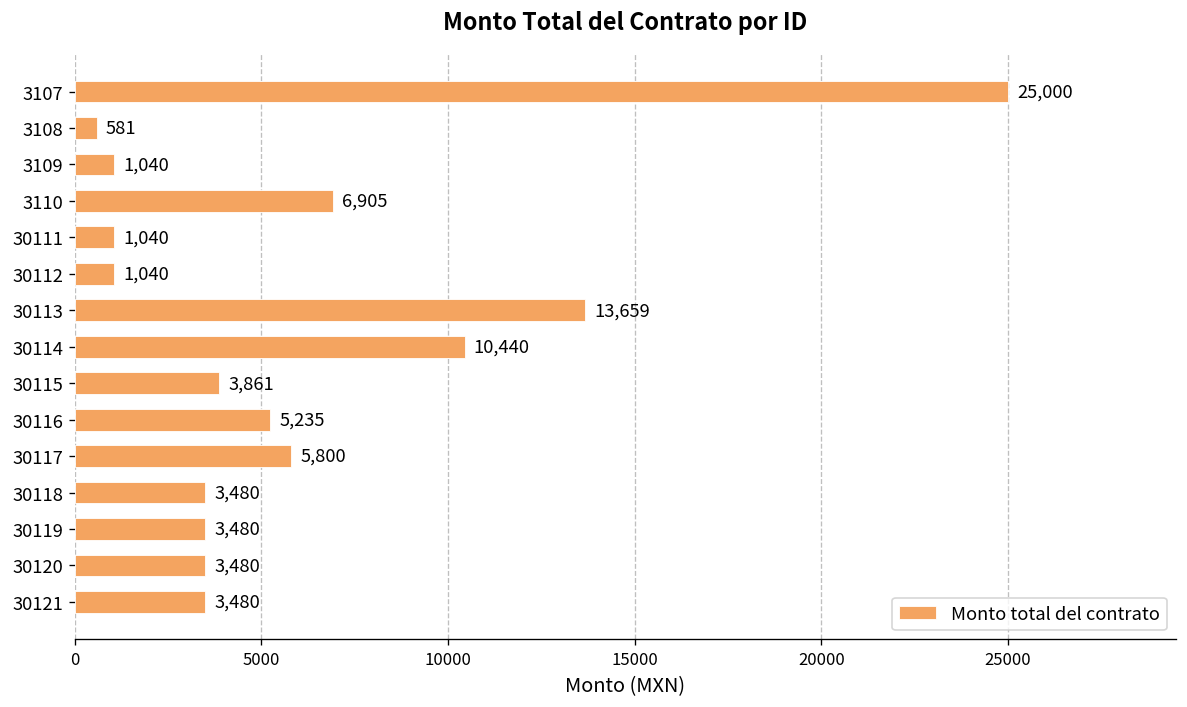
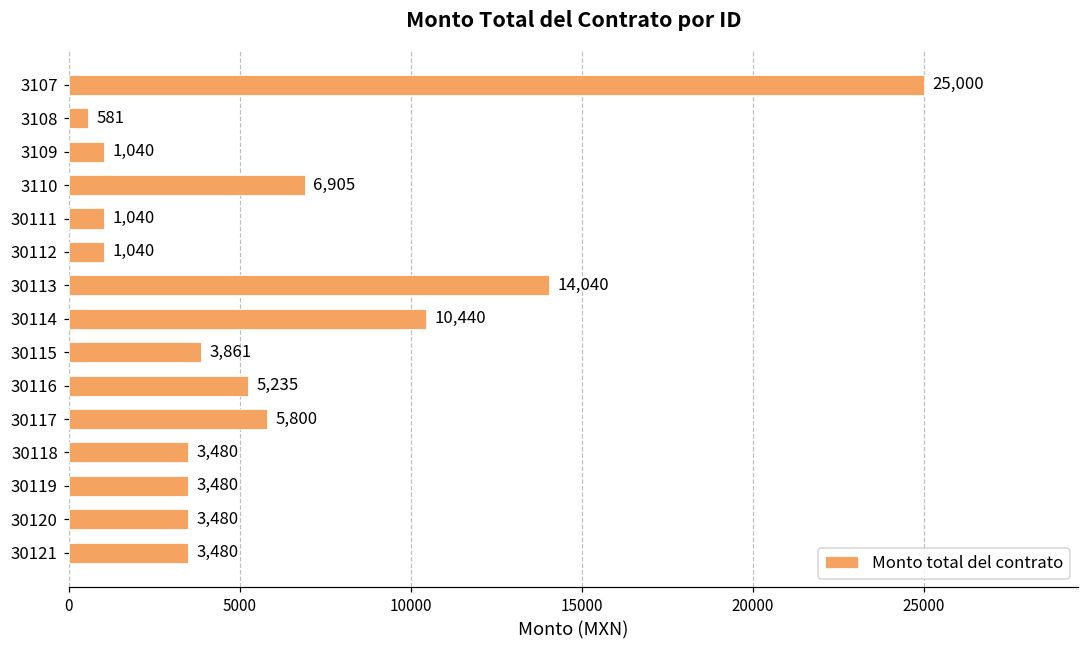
30113: 13,659 -> 14,040
